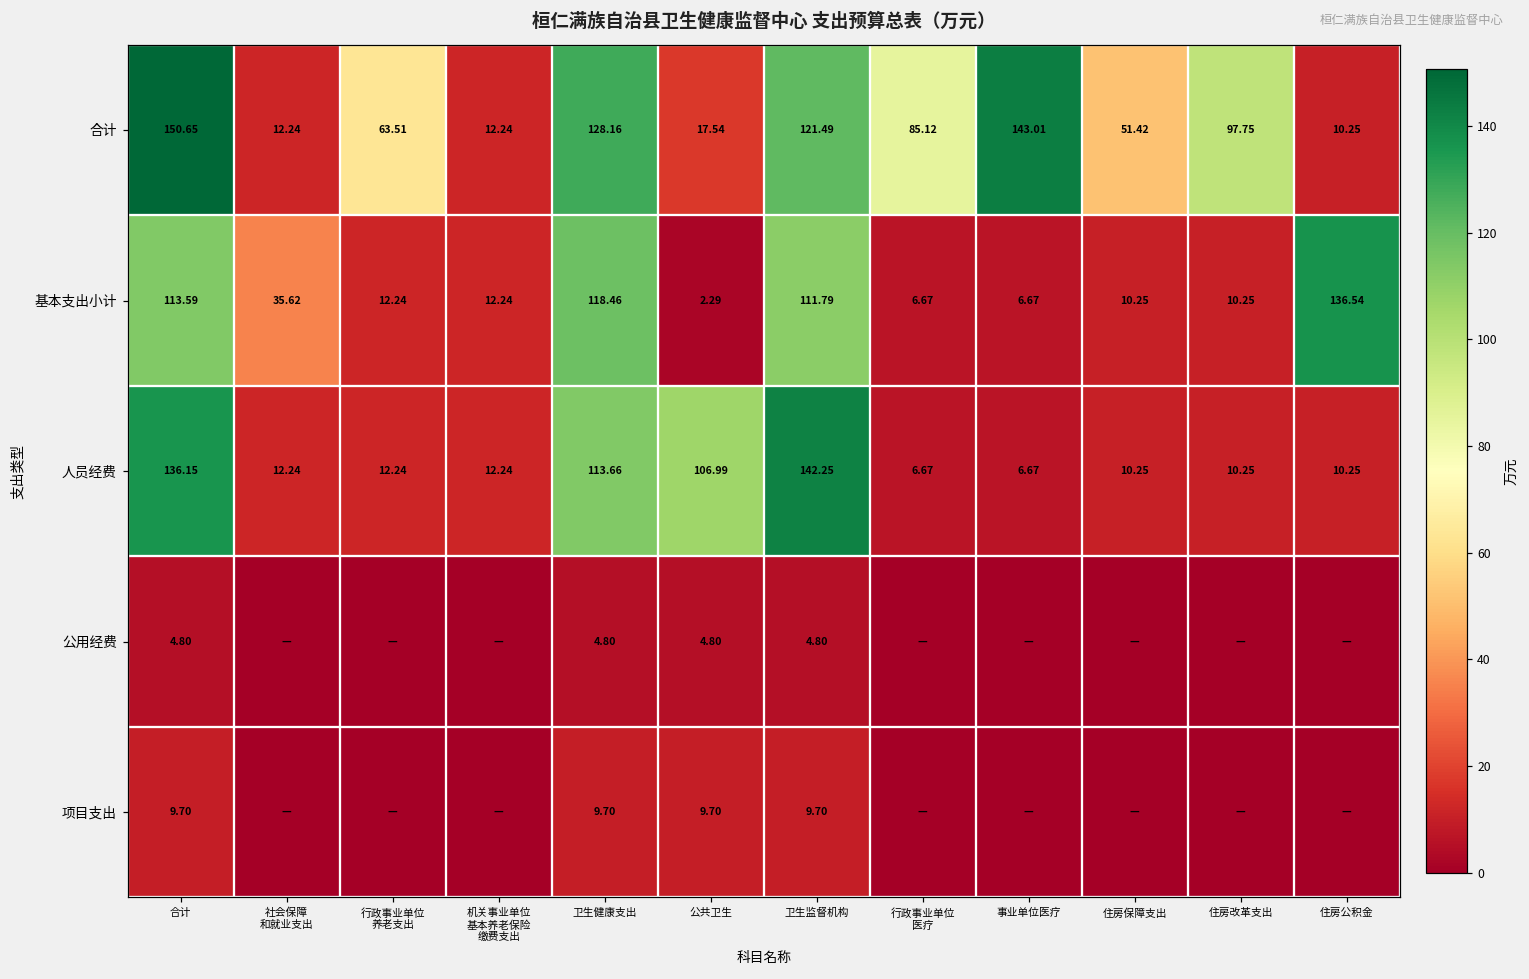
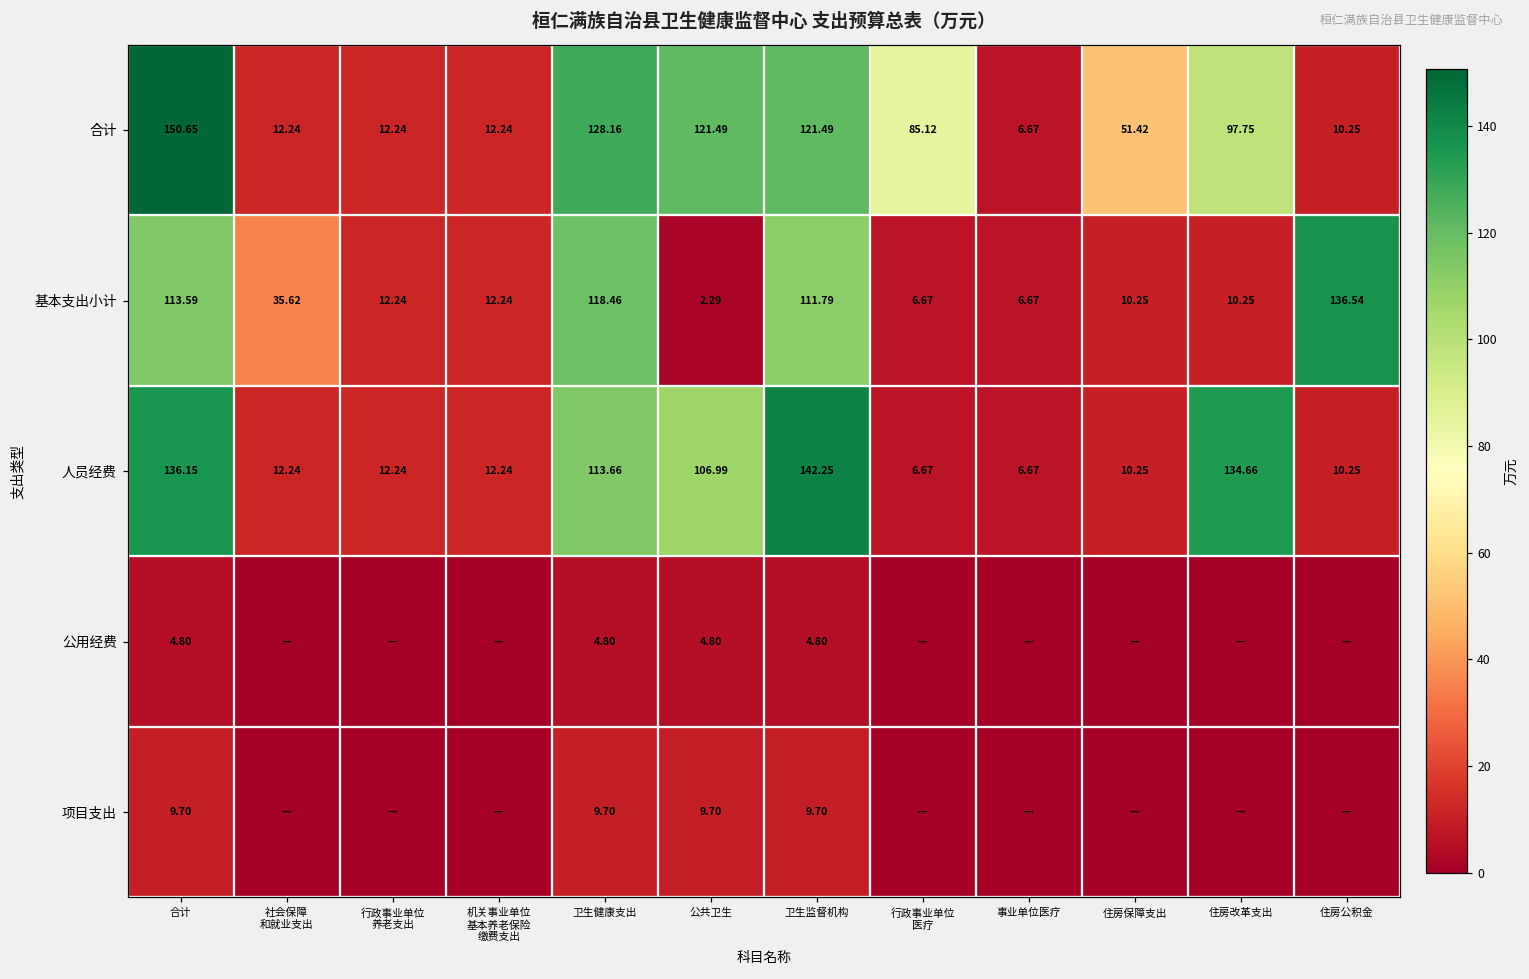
合计, 行政事业单位 养老支出: 63.51 -> 12.24
合计, 公共卫生: 17.54 -> 121.49
合计, 事业单位医疗: 143.01 -> 6.67
人员经费, 住房改革支出: 10.25 -> 134.66
